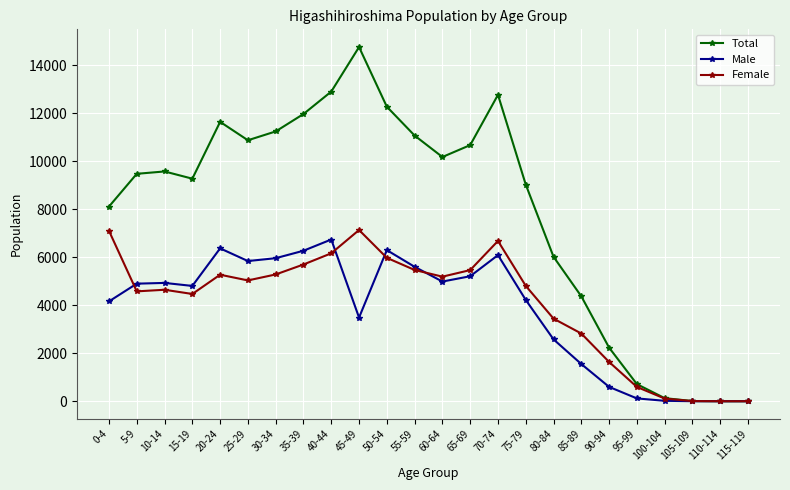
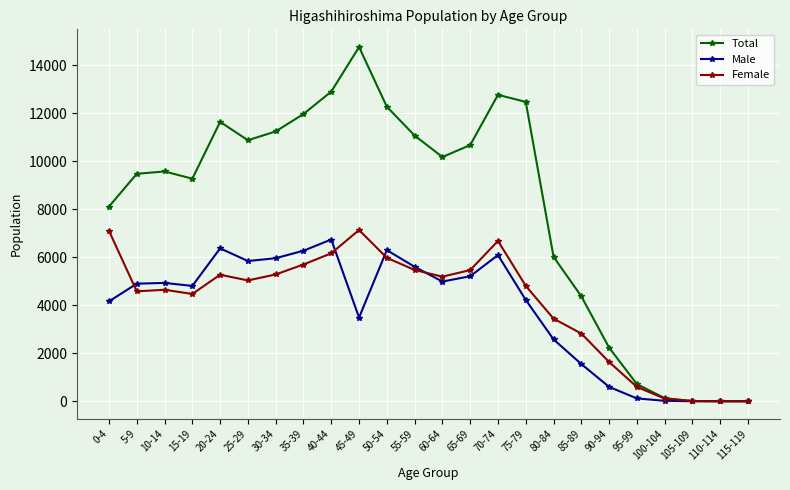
Total, 75-79: 9000 -> 12500
